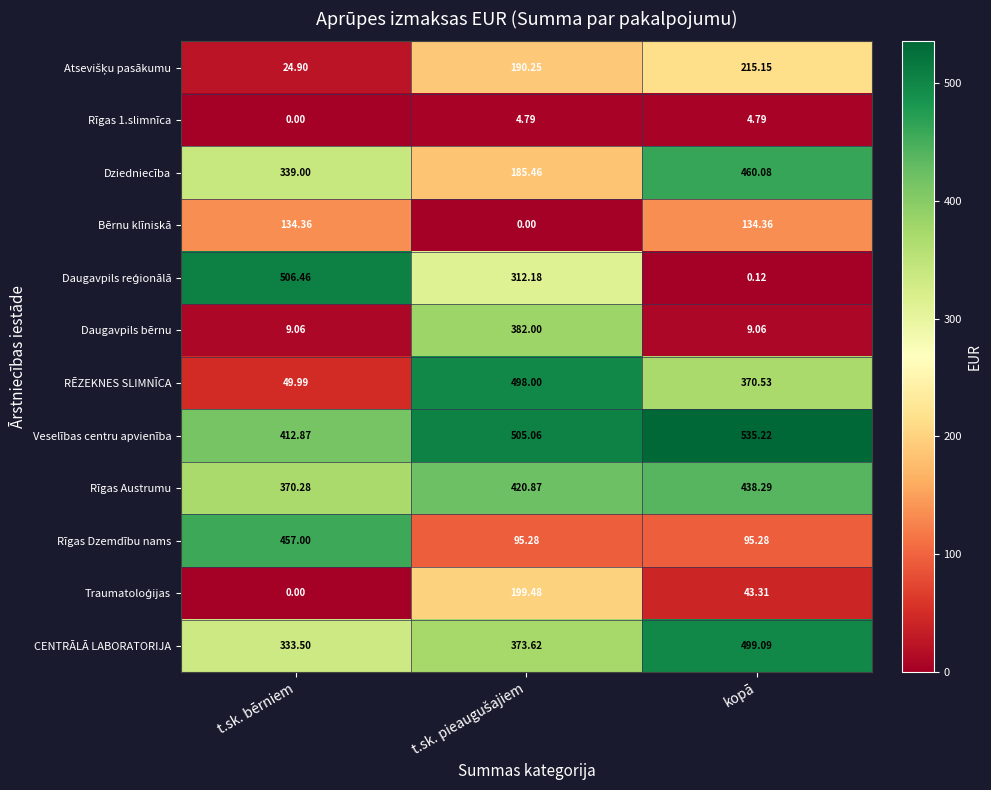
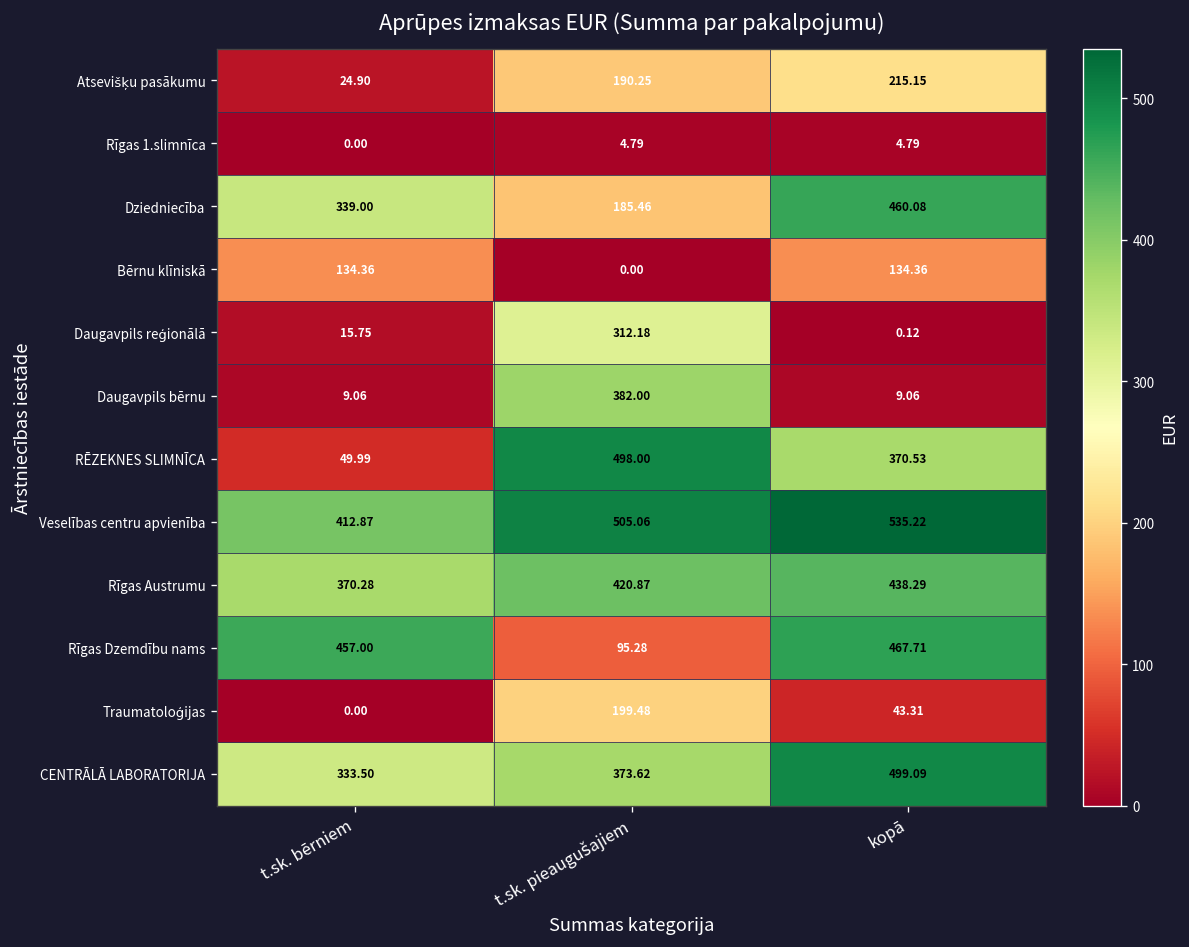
Daugavpils reģionālā, t.sk. bērniem: 506.46 -> 15.75
Rīgas Dzemdību nams, kopā: 95.28 -> 467.71
